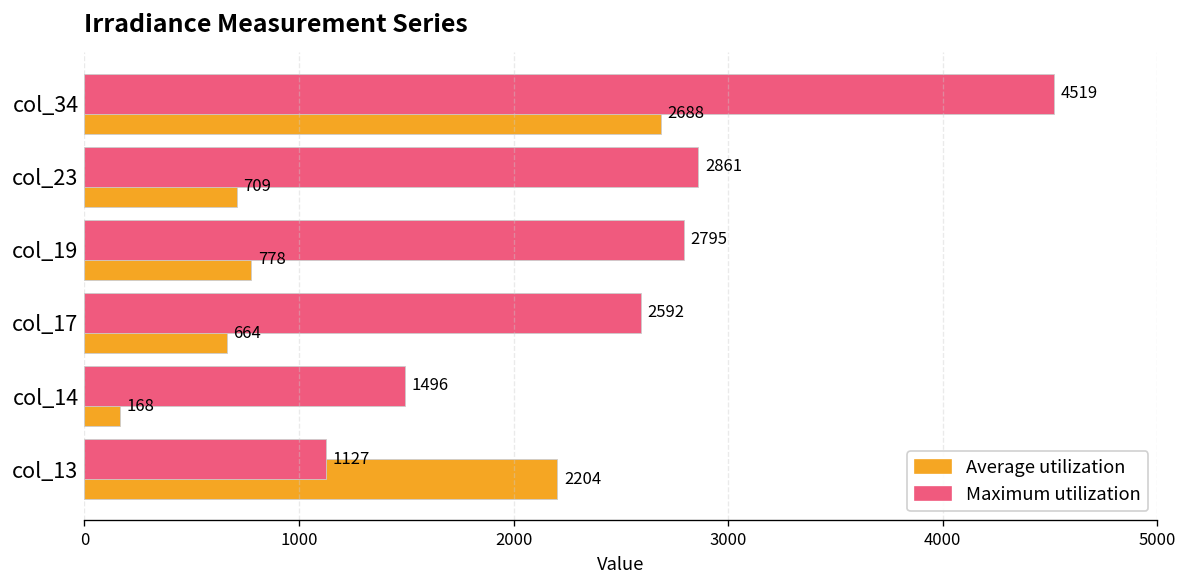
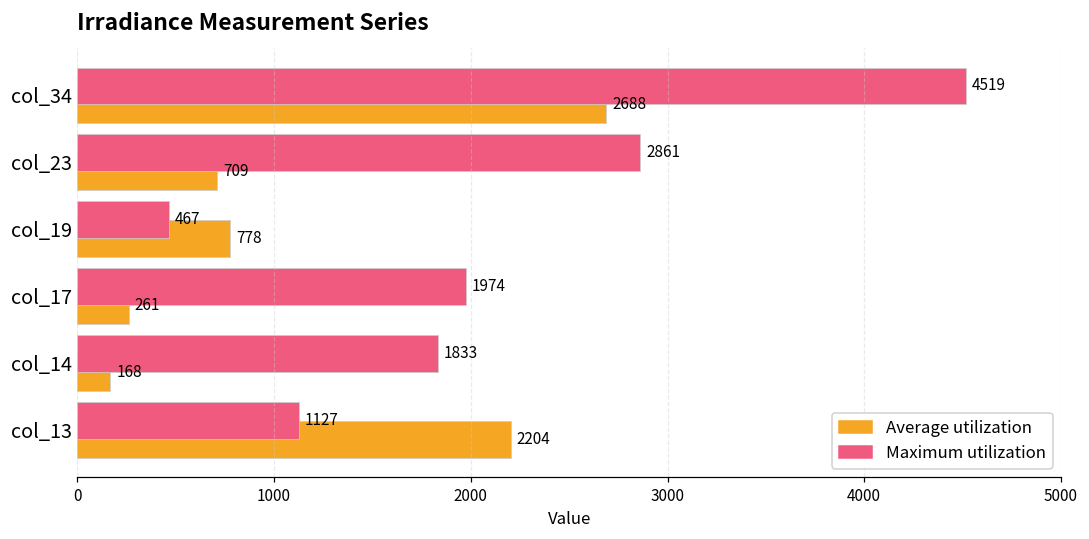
Maximum utilization, col_19: 2795 -> 467
Maximum utilization, col_17: 2592 -> 1974
Average utilization, col_17: 664 -> 261
Maximum utilization, col_14: 1496 -> 1833
